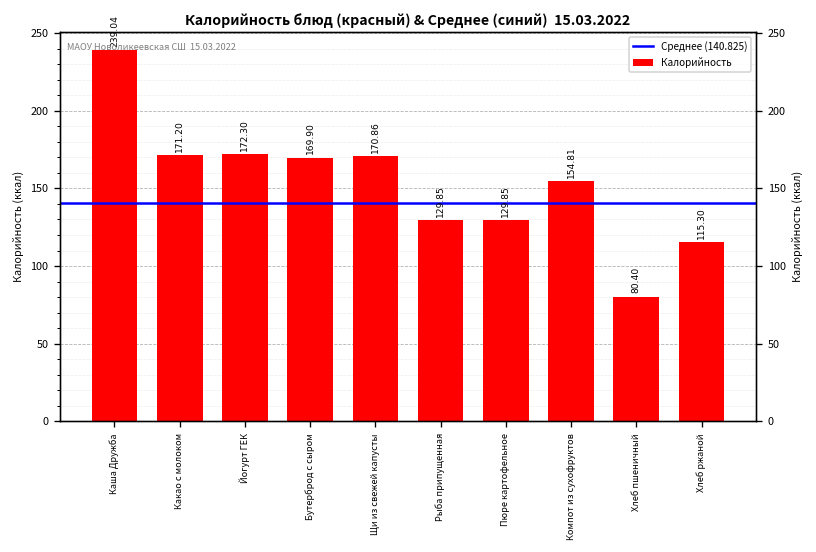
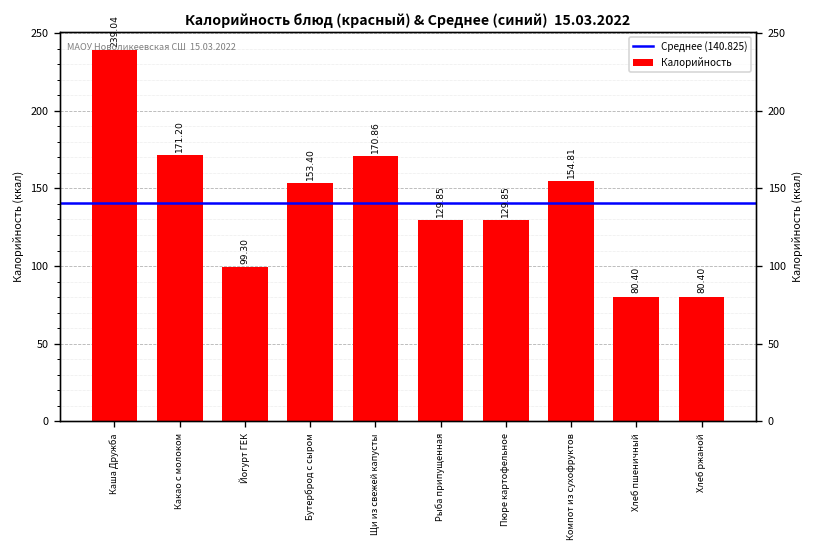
Йогурт ГЕК: 172.30 -> 99.30
Бутерброд с сыром: 169.90 -> 153.40
Хлеб ржаной: 115.30 -> 80.40
